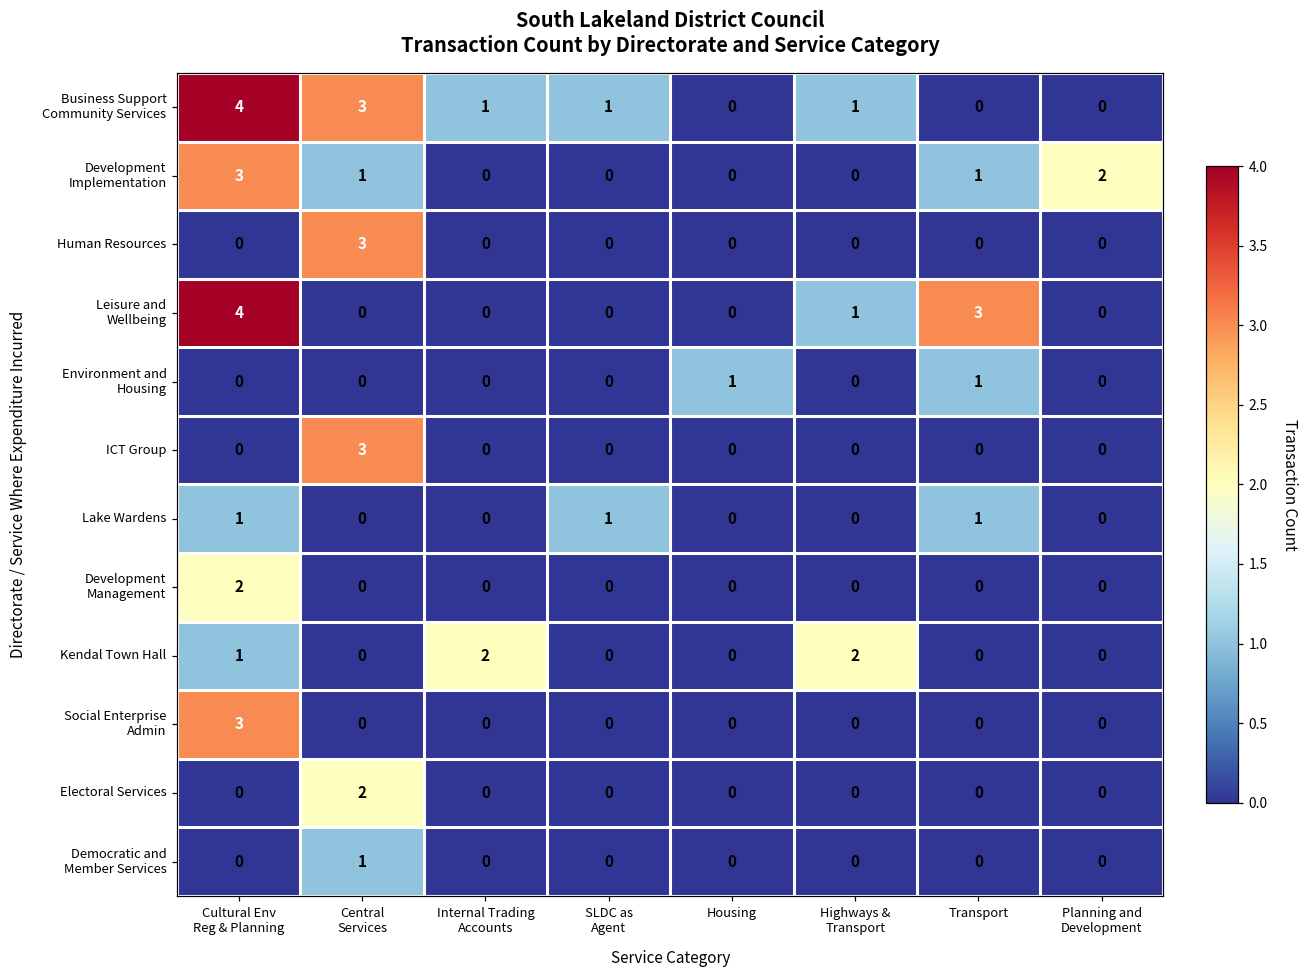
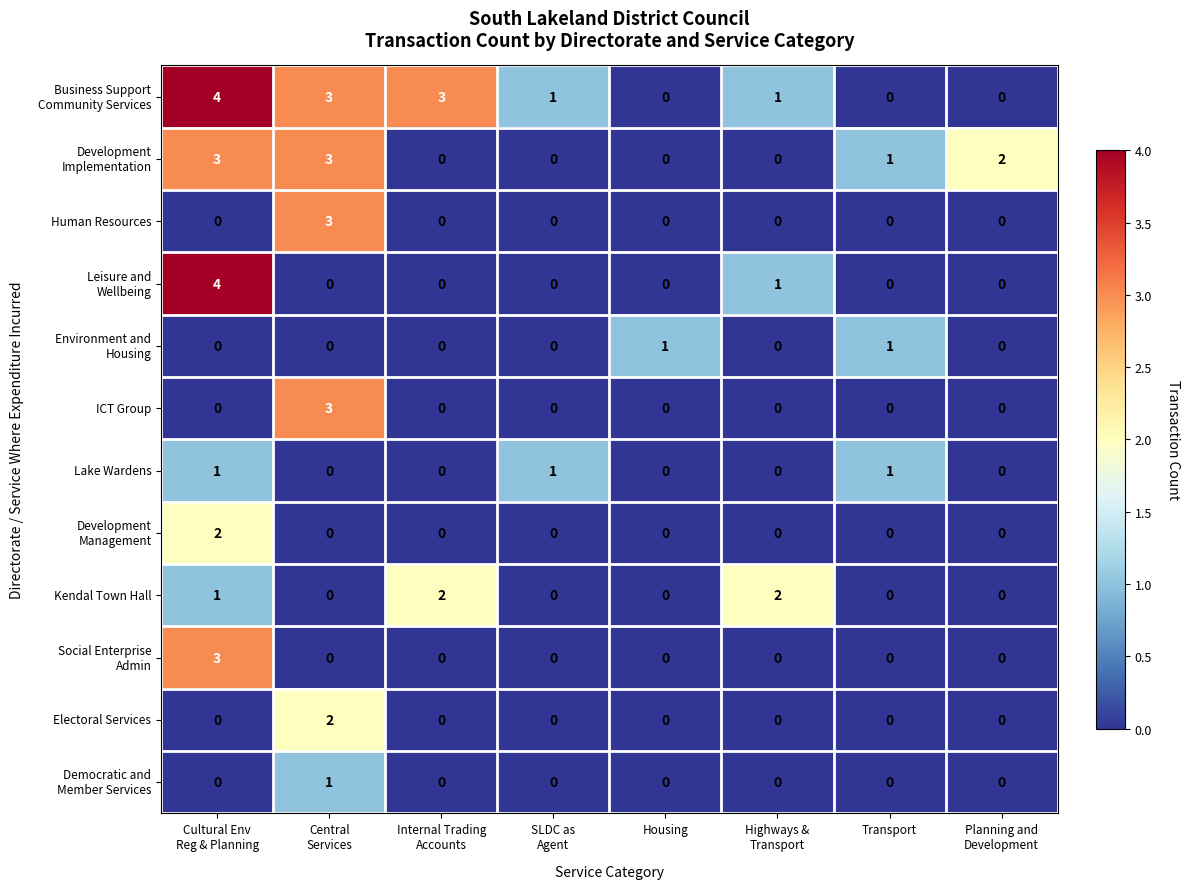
Business Support Community Services, Internal Trading Accounts: 1 -> 3
Development Implementation, Central Services: 1 -> 3
Leisure and Wellbeing, Transport: 3 -> 0
